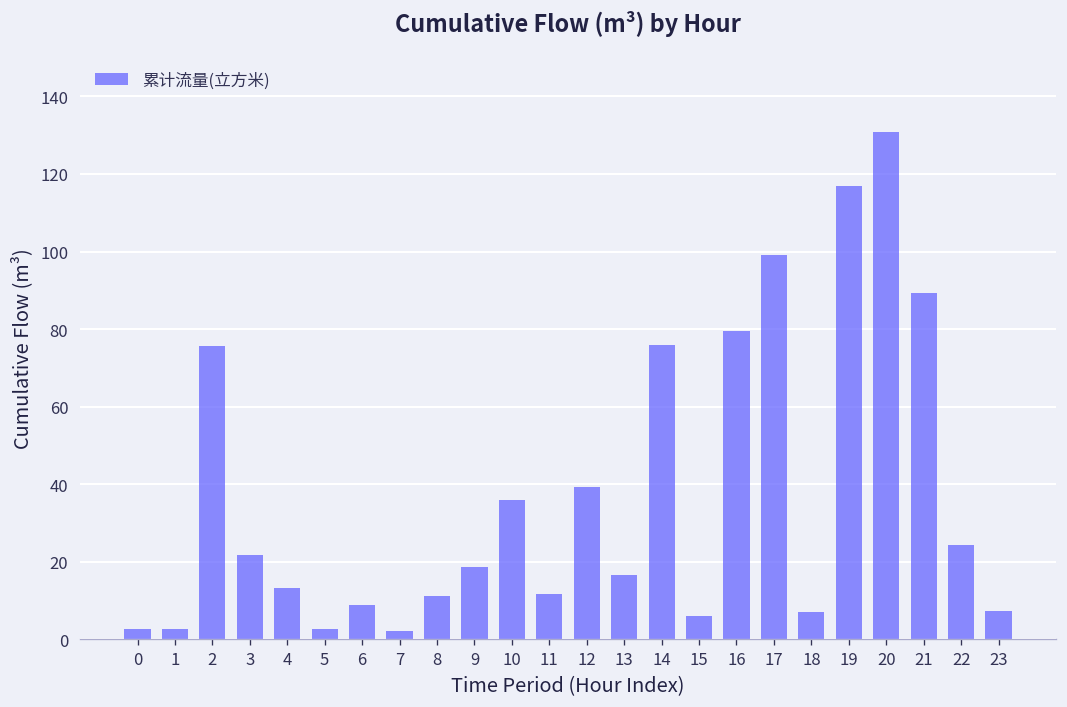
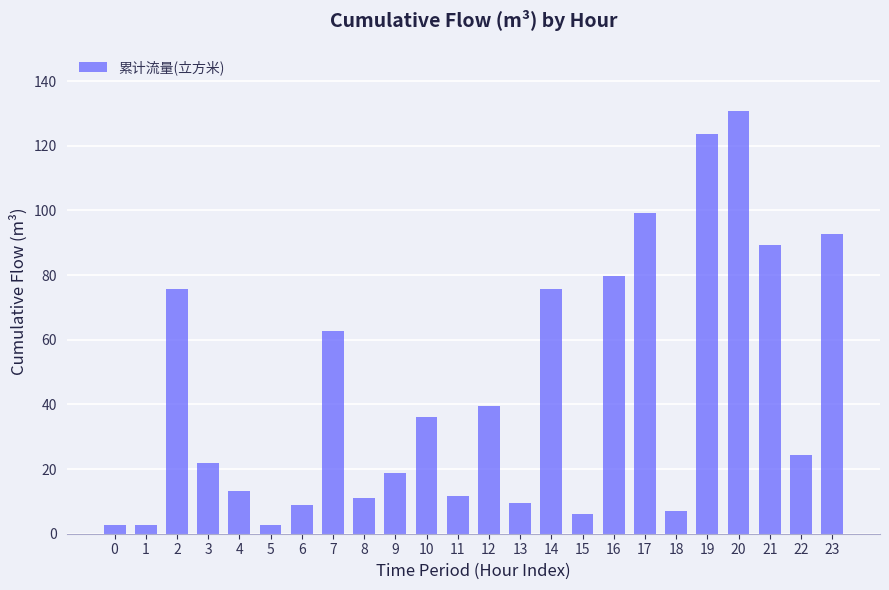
7: 2 -> 63
13: 17 -> 9
19: 117 -> 124
23: 7 -> 93
